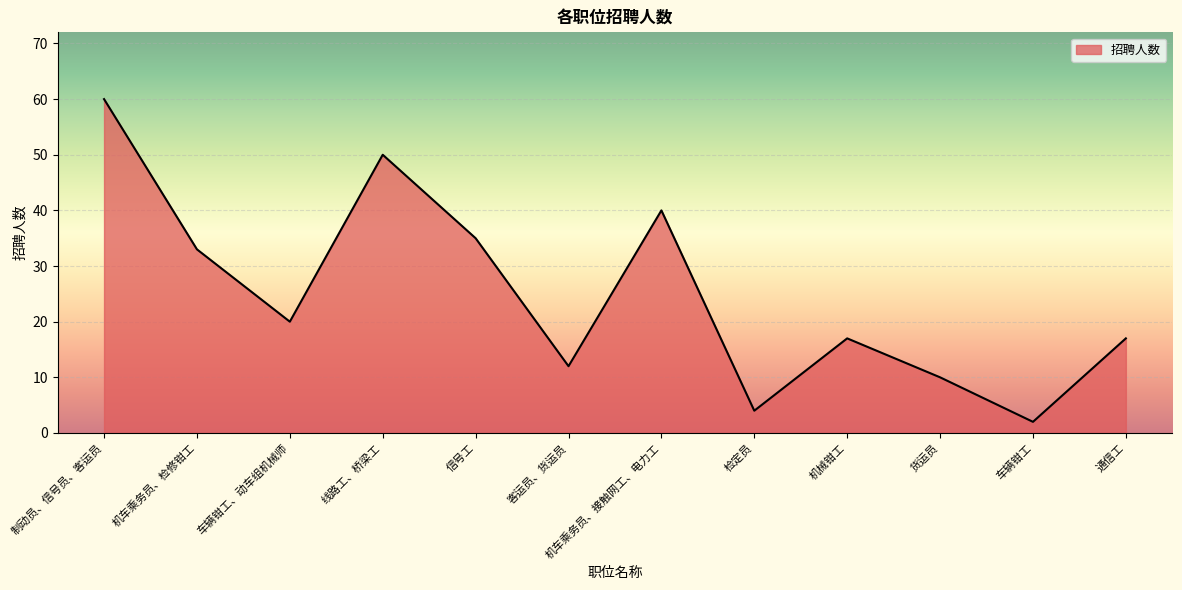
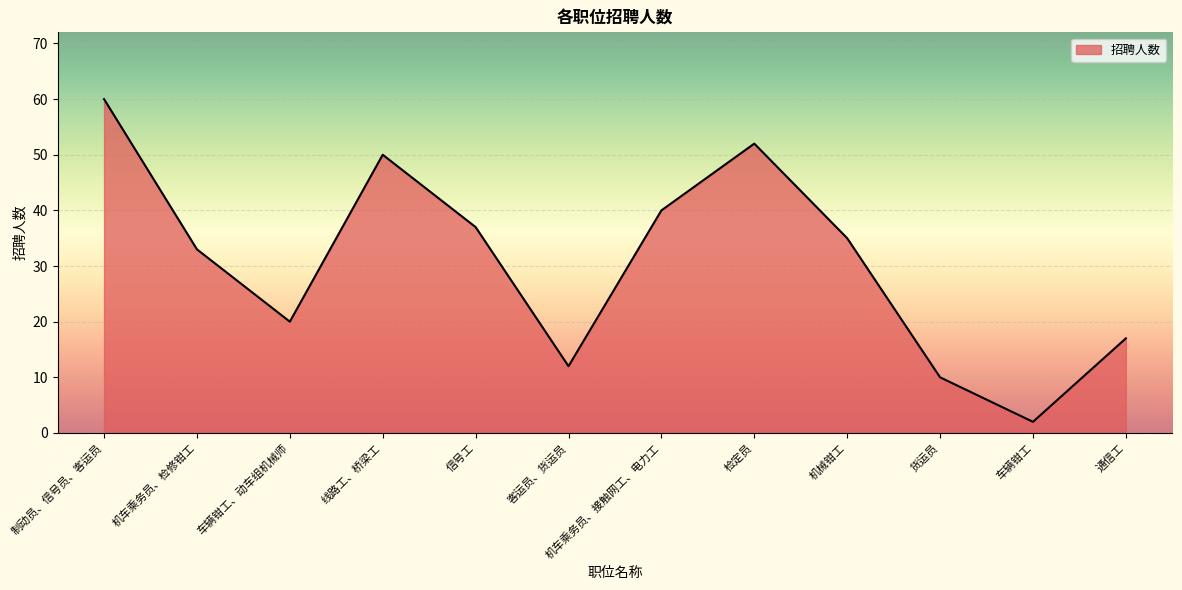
信号工: 35 -> 37
检定员: 4 -> 52
机械钳工: 17 -> 35
